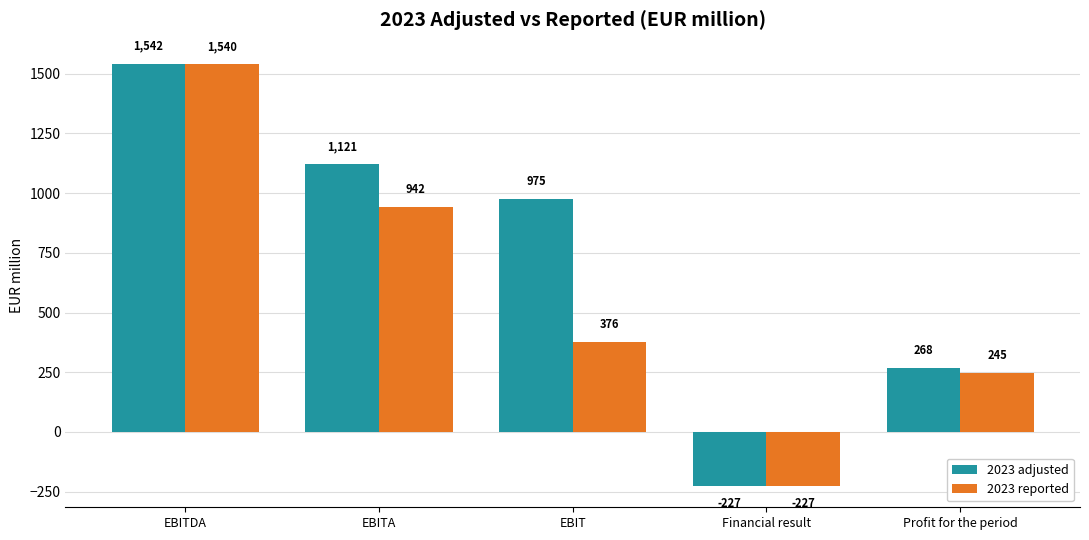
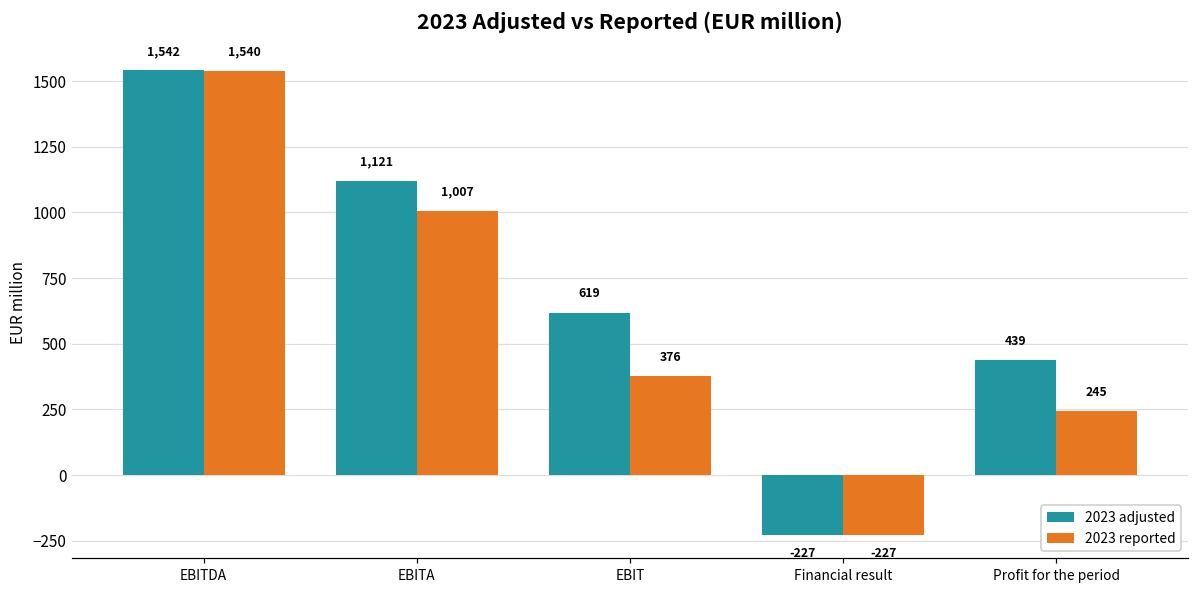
2023 reported, EBITA: 942 -> 1,007
2023 adjusted, EBIT: 975 -> 619
2023 adjusted, Profit for the period: 268 -> 439
